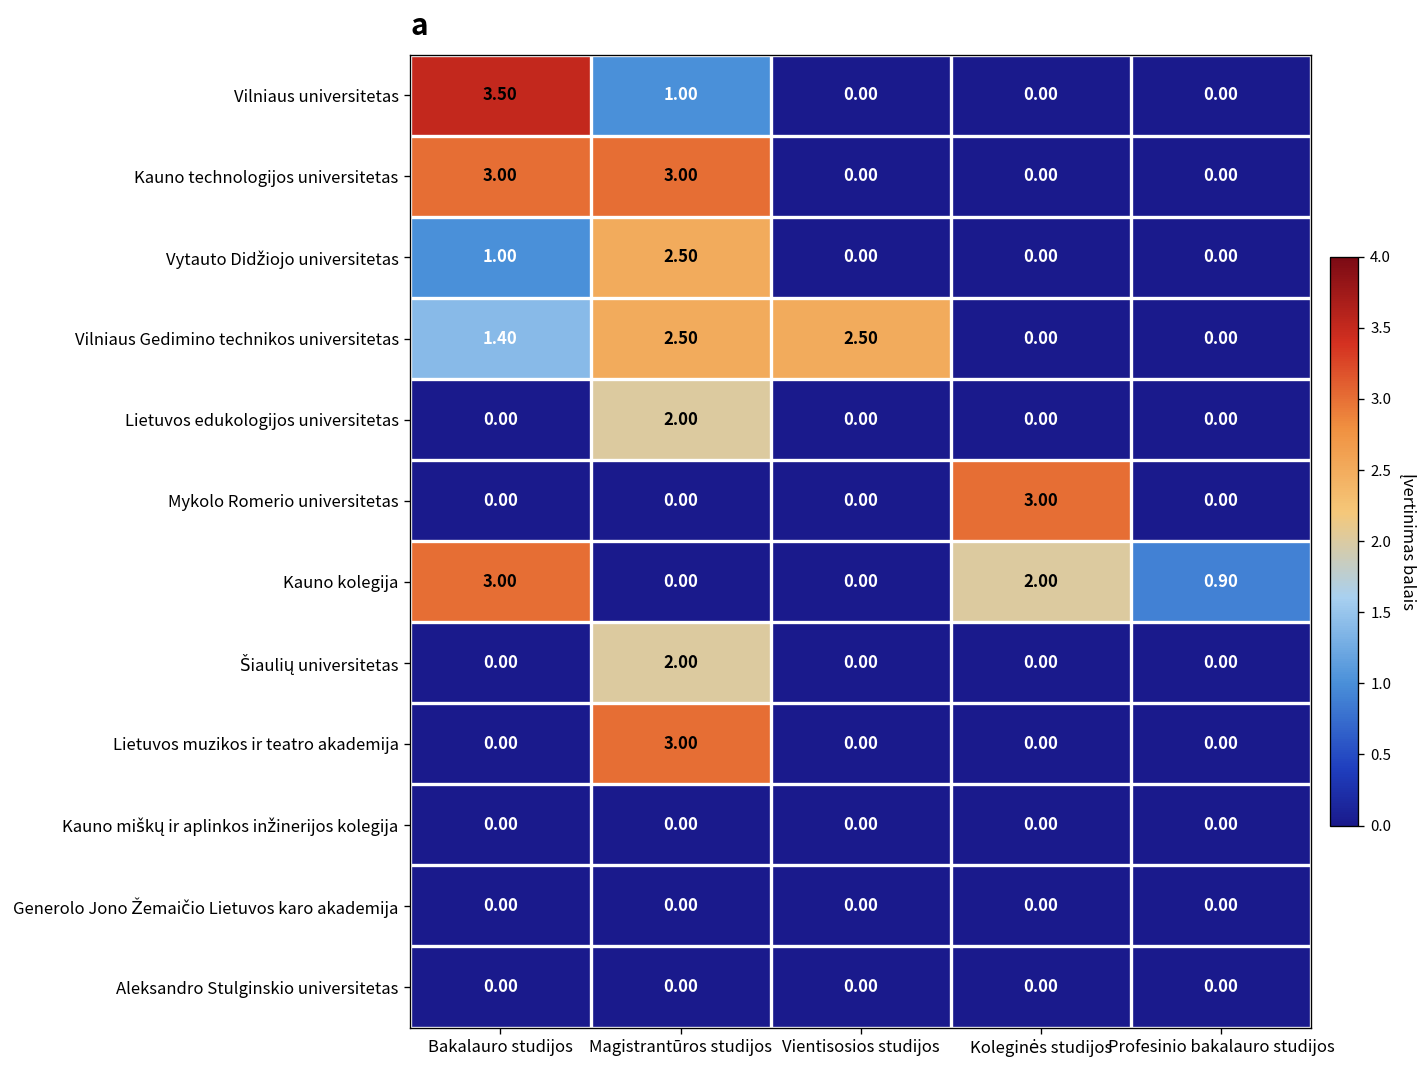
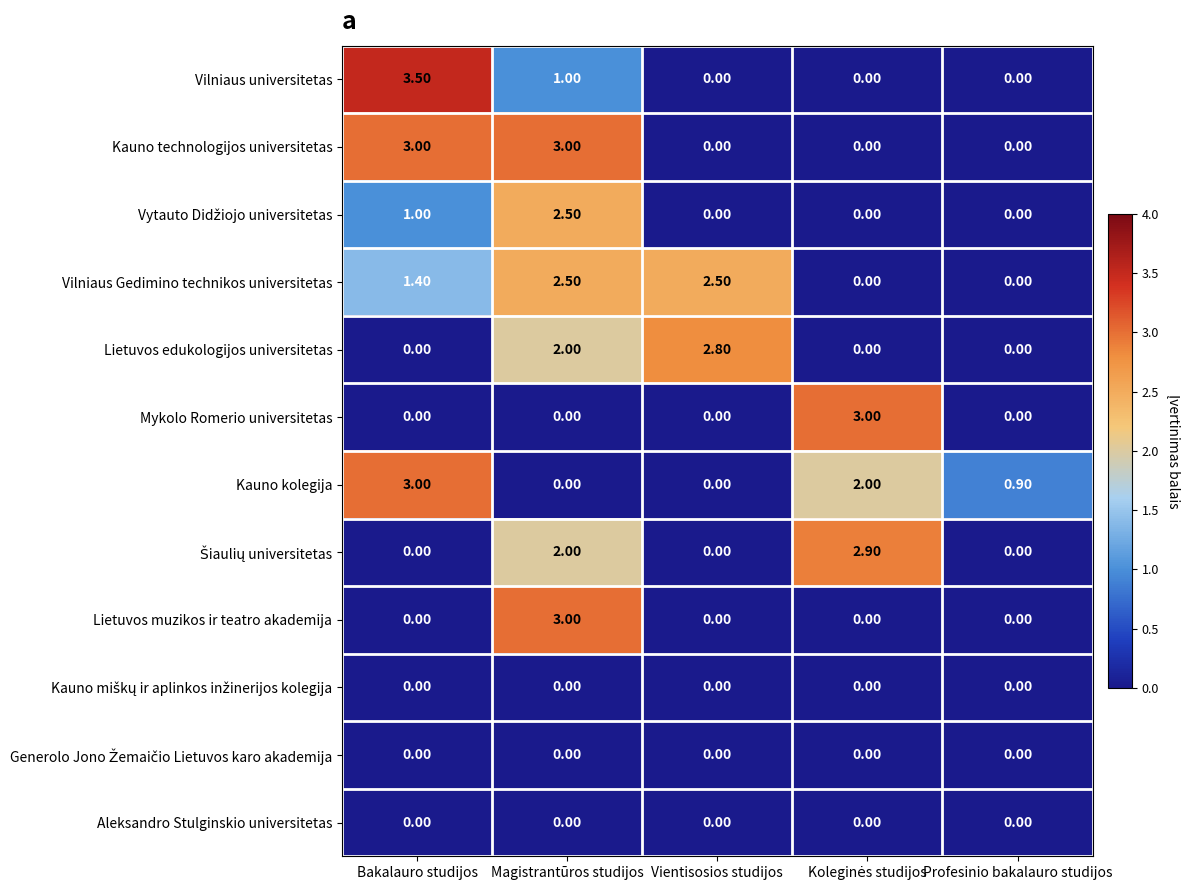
Lietuvos edukologijos universitetas, Vientisosios studijos: 0.00 -> 2.80
Šiaulių universitetas, Koleginės studijos: 0.00 -> 2.90
